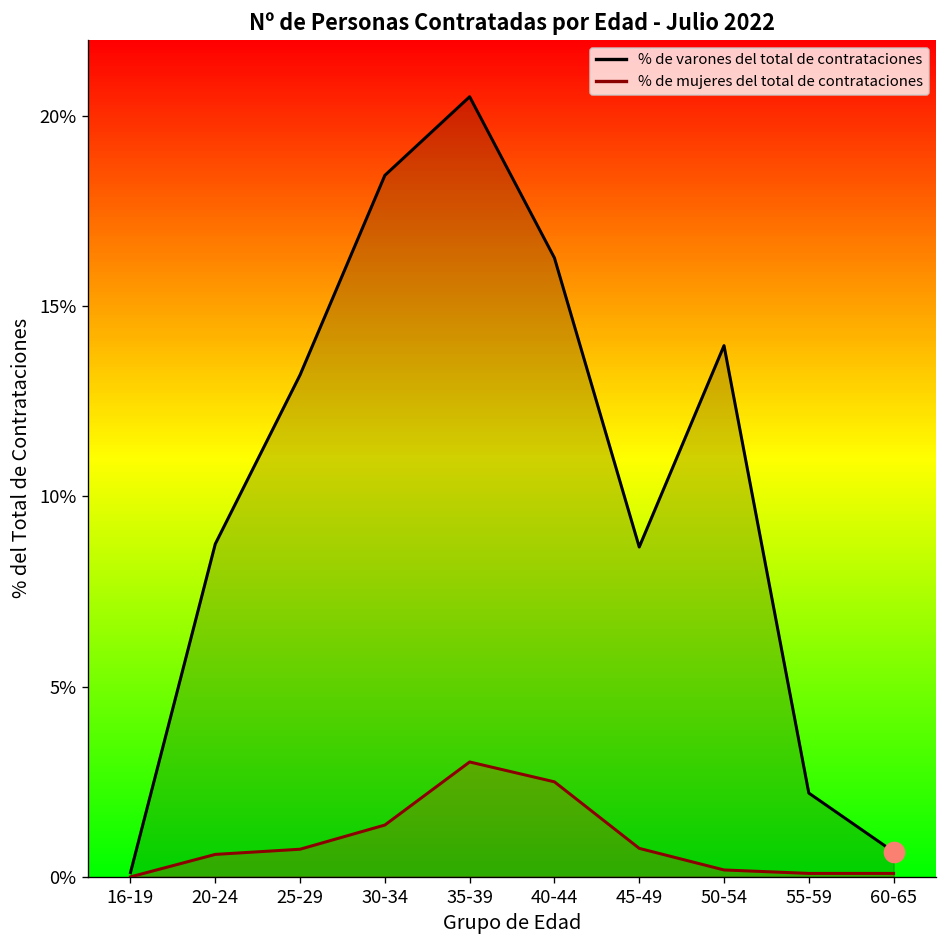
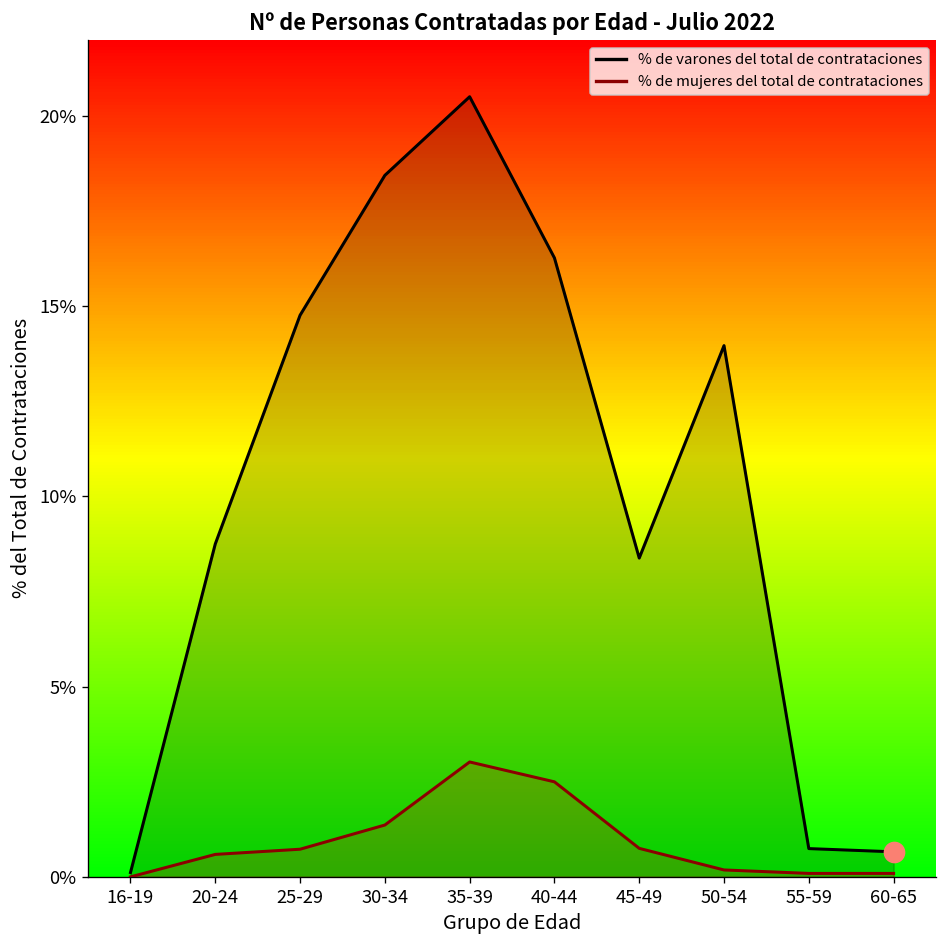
% de varones del total de contrataciones, 25-29: 13.2% -> 14.8%
% de varones del total de contrataciones, 45-49: 8.7% -> 8.4%
% de varones del total de contrataciones, 55-59: 2.2% -> 0.7%
